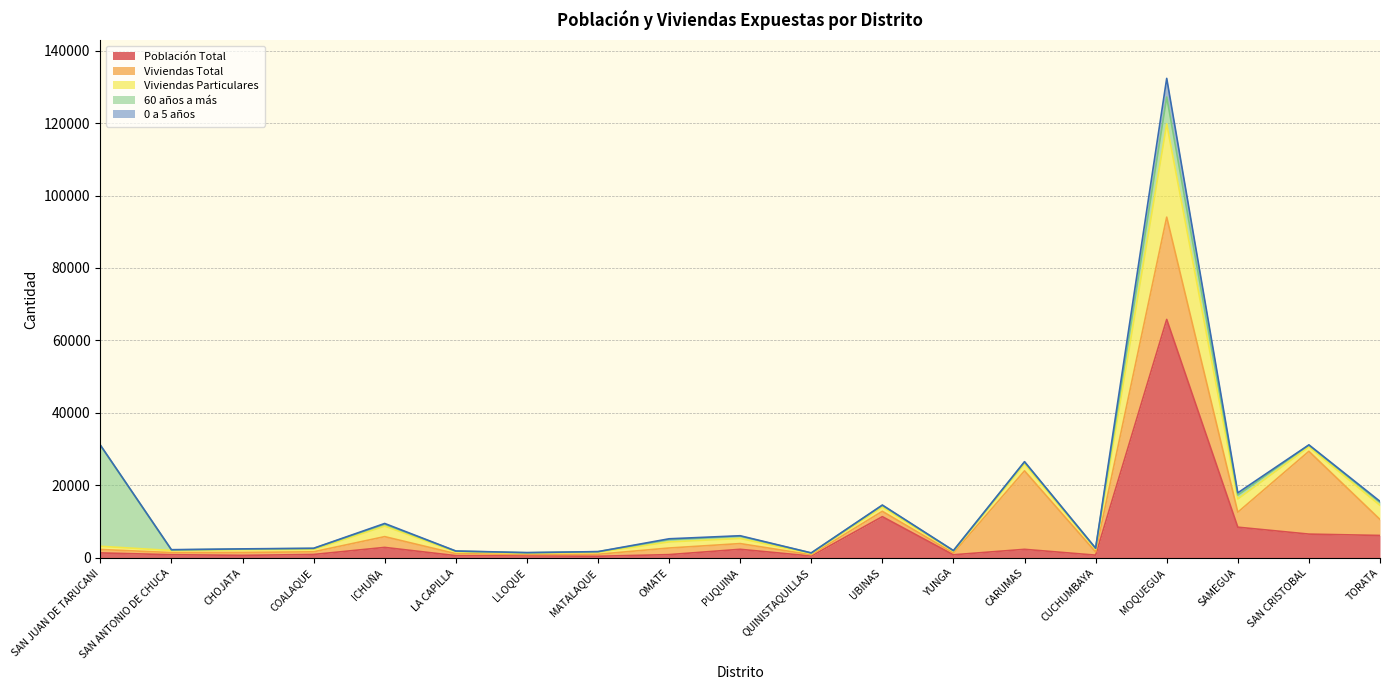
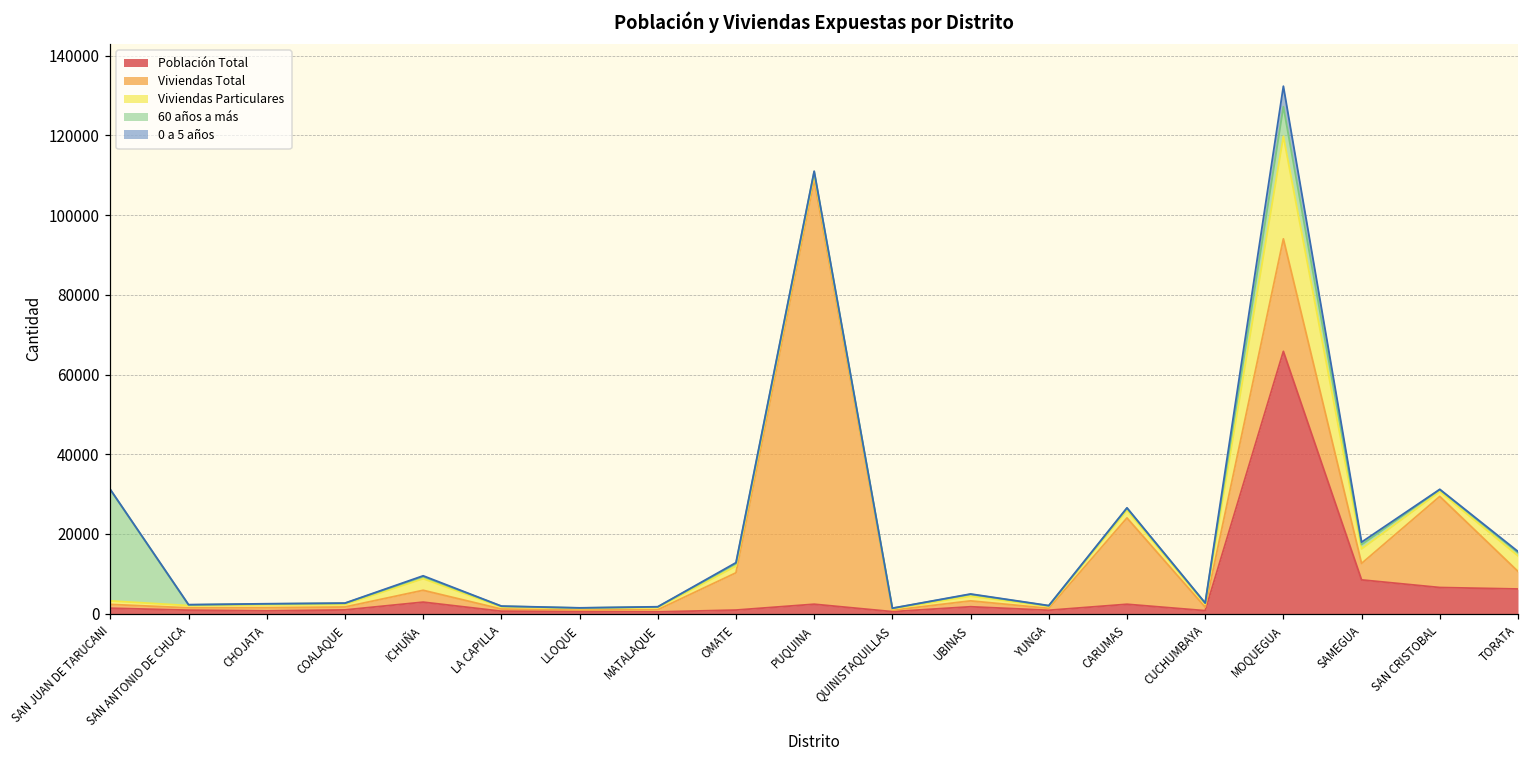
Viviendas Total, OMATE: 2000 -> 9000
Viviendas Total, PUQUINA: 2000 -> 106000
Población Total, UBINAS: 11000 -> 2000
